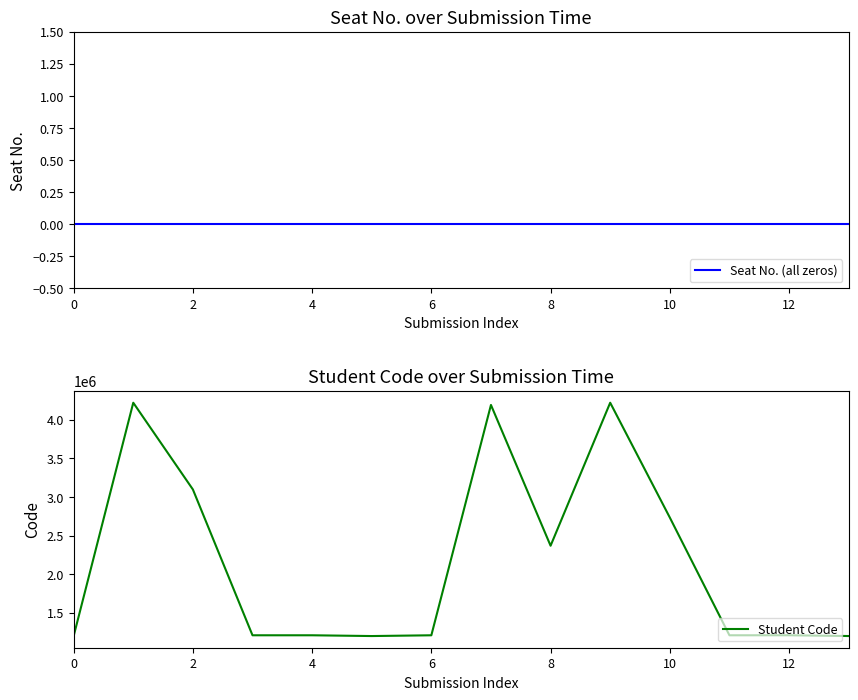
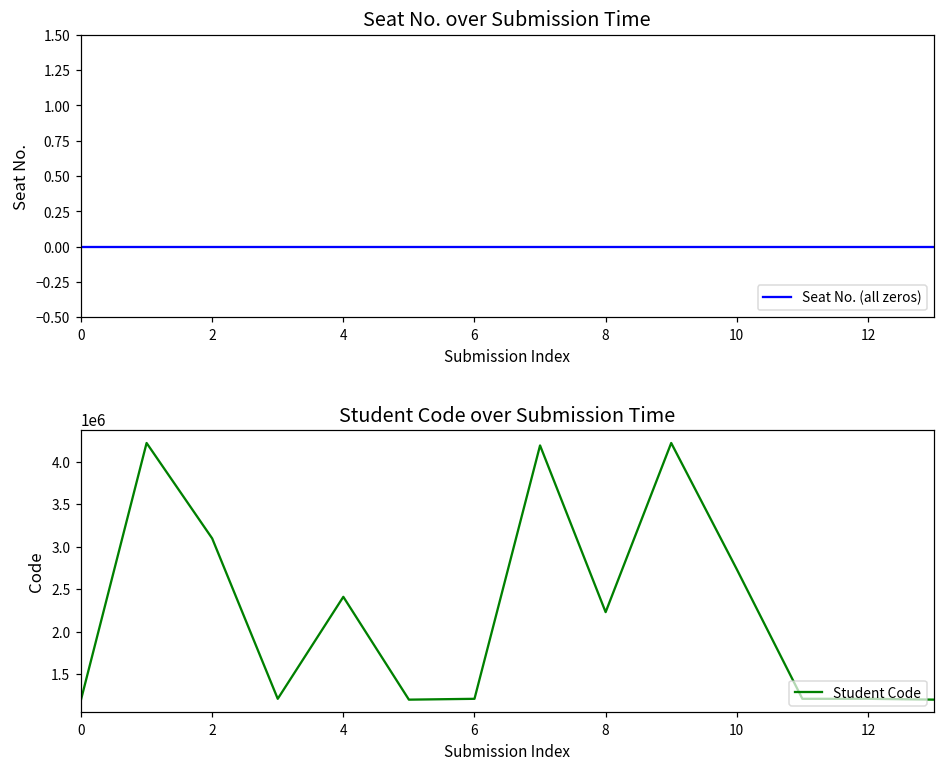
Student Code over Submission Time, 4: 1200000 -> 2400000
Student Code over Submission Time, 8: 2400000 -> 2200000
